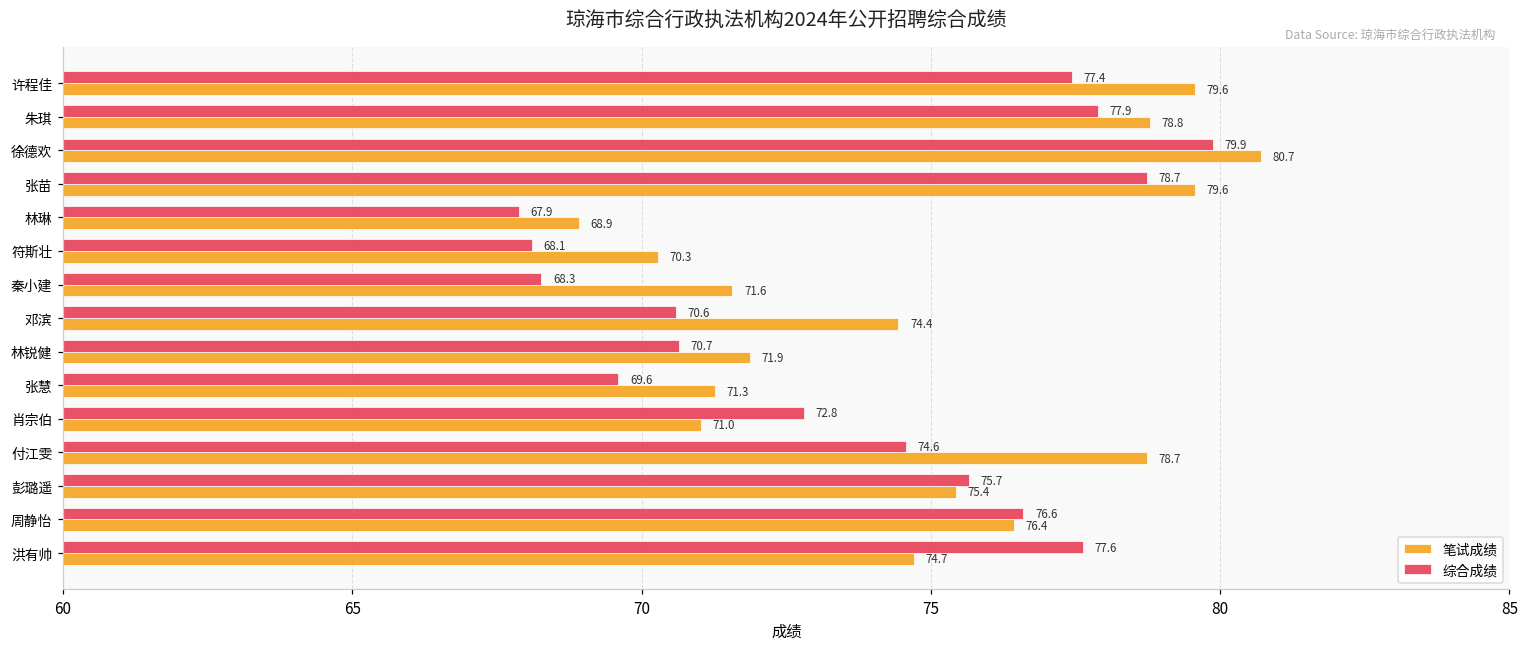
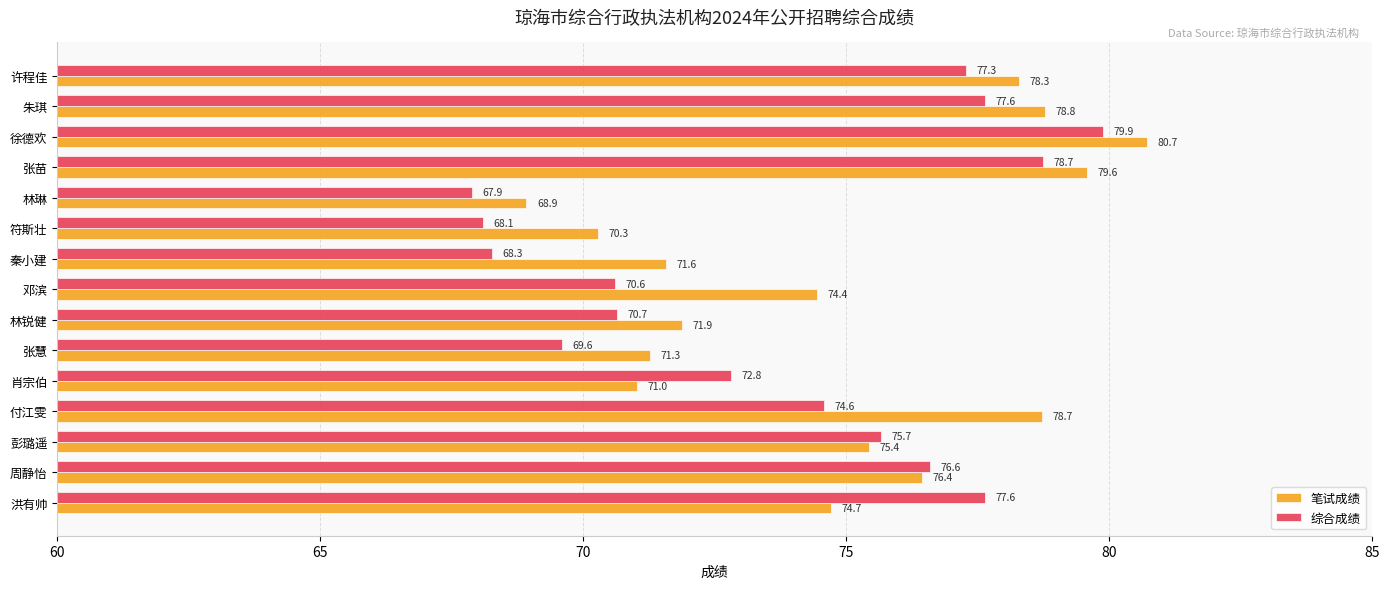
综合成绩, 许程佳: 77.4 -> 77.3
笔试成绩, 许程佳: 79.6 -> 78.3
综合成绩, 朱琪: 77.9 -> 77.6
